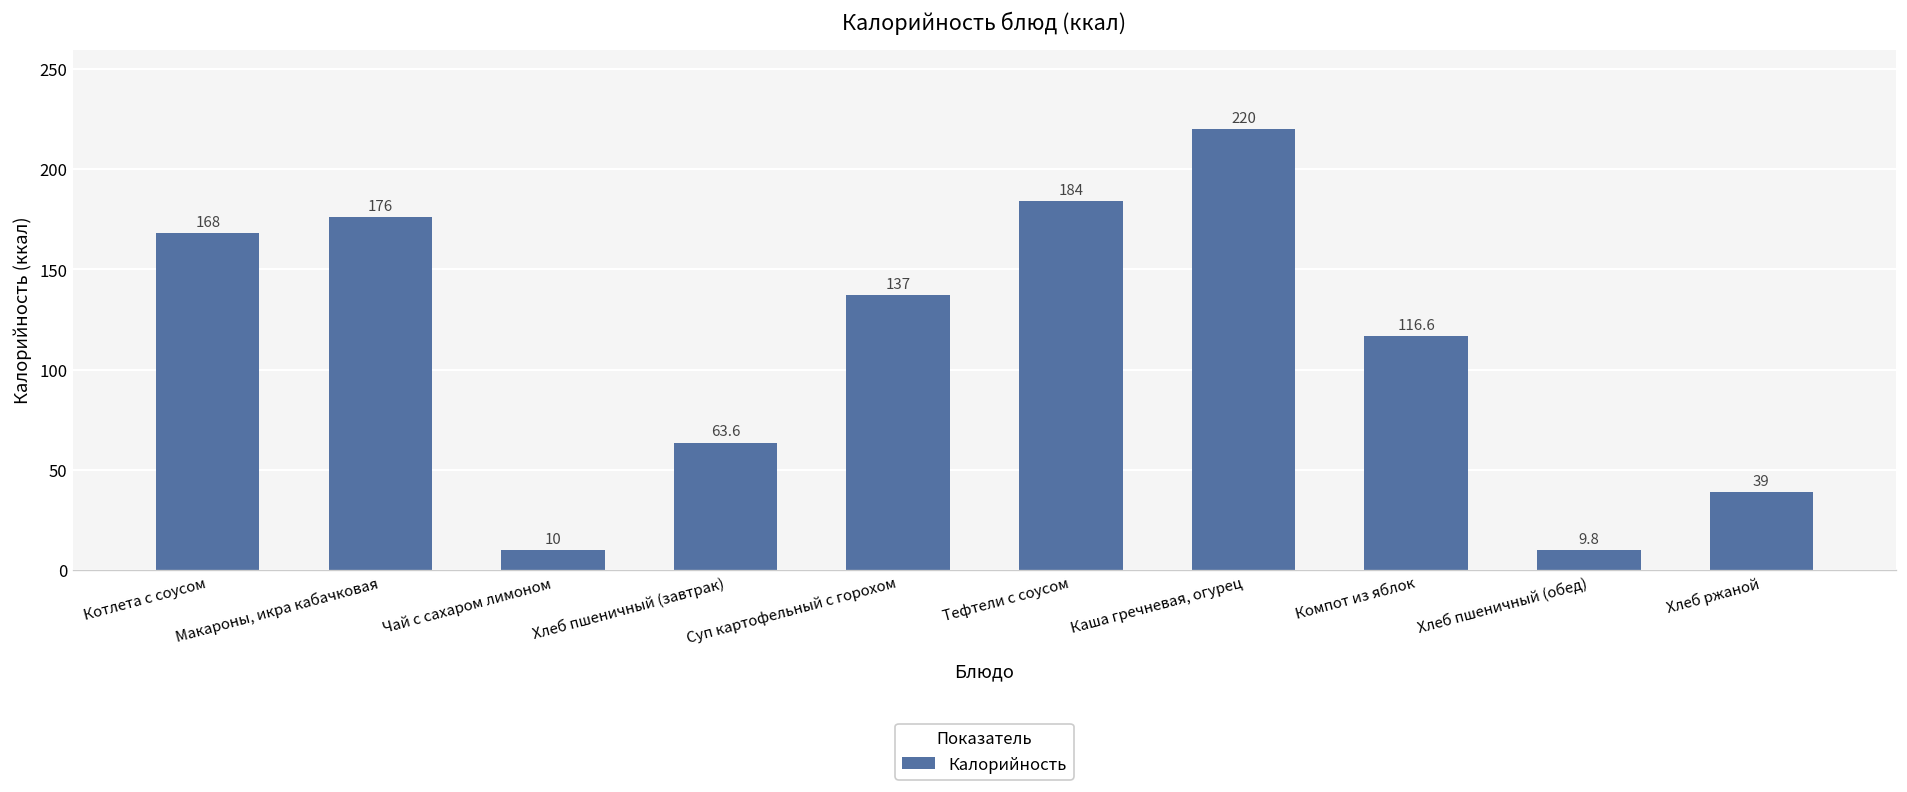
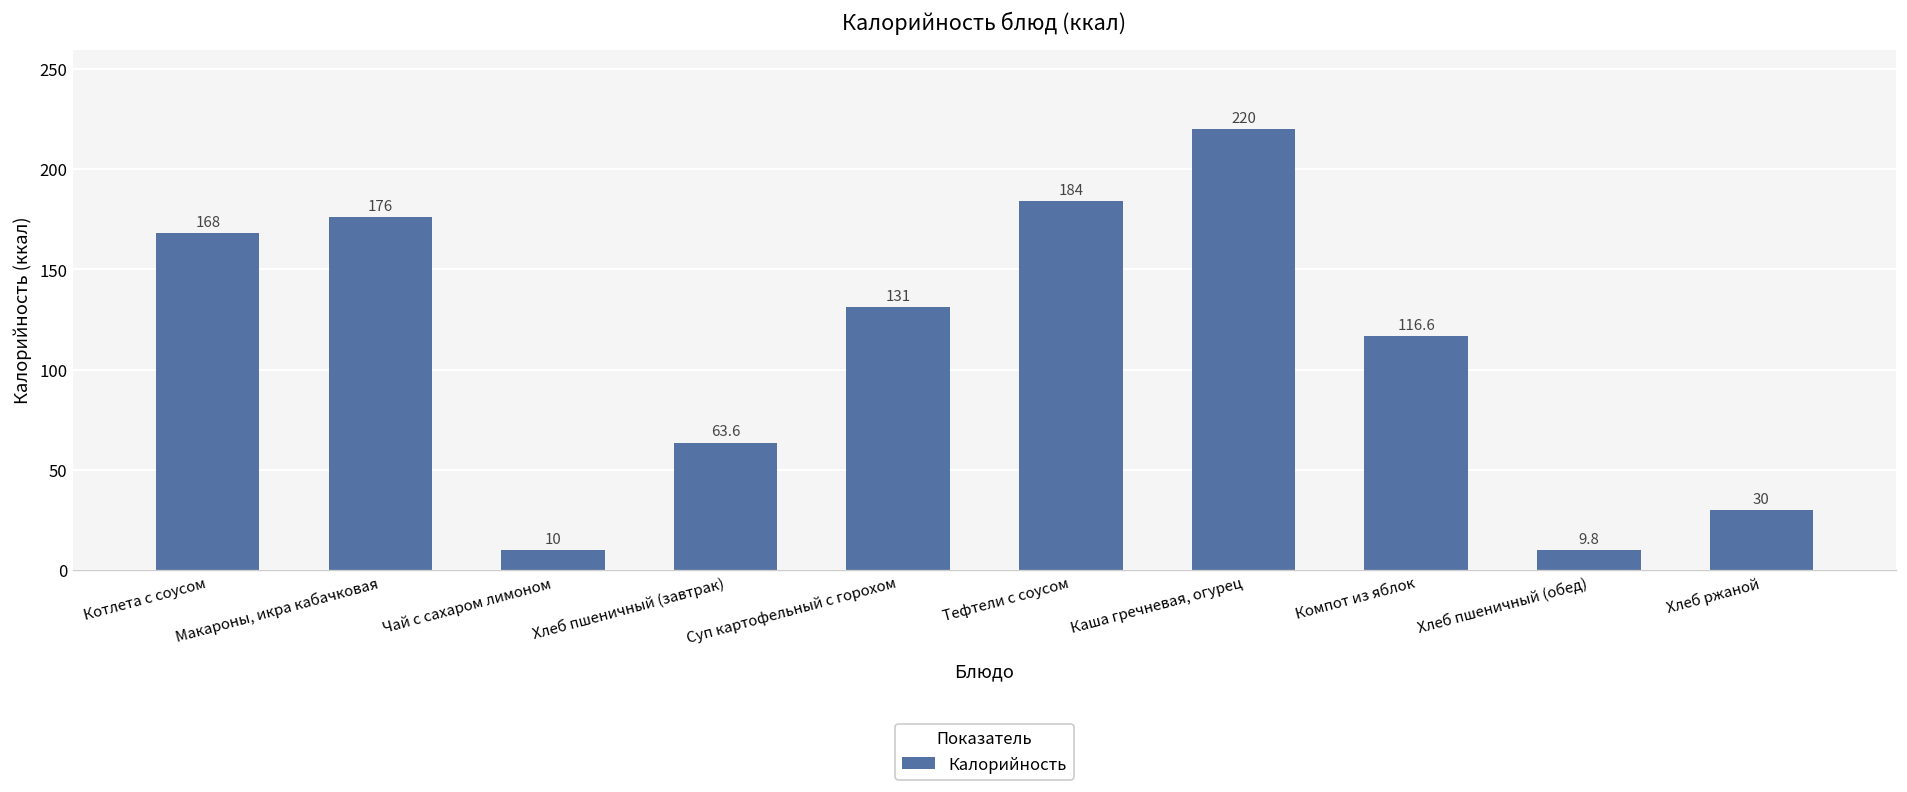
Суп картофельный с горохом: 137 -> 131
Хлеб ржаной: 39 -> 30
